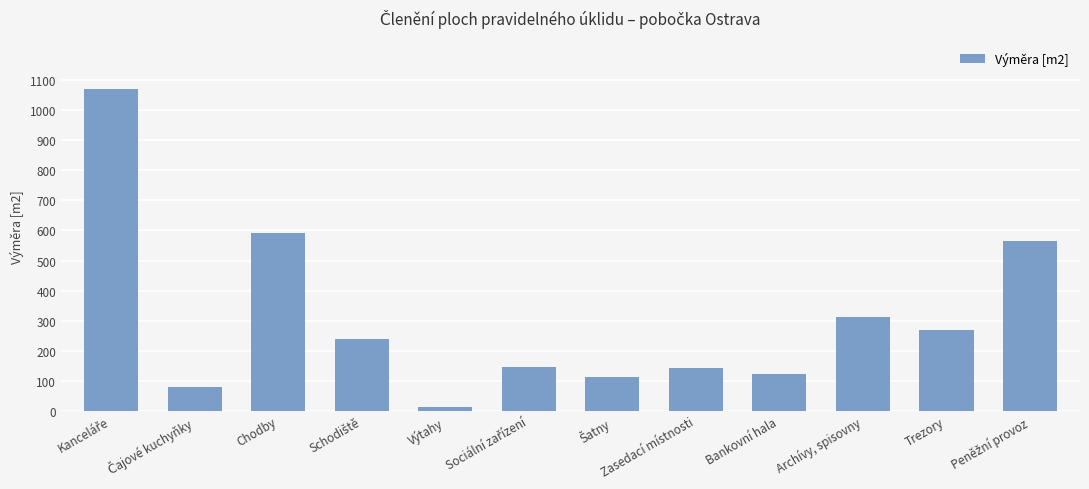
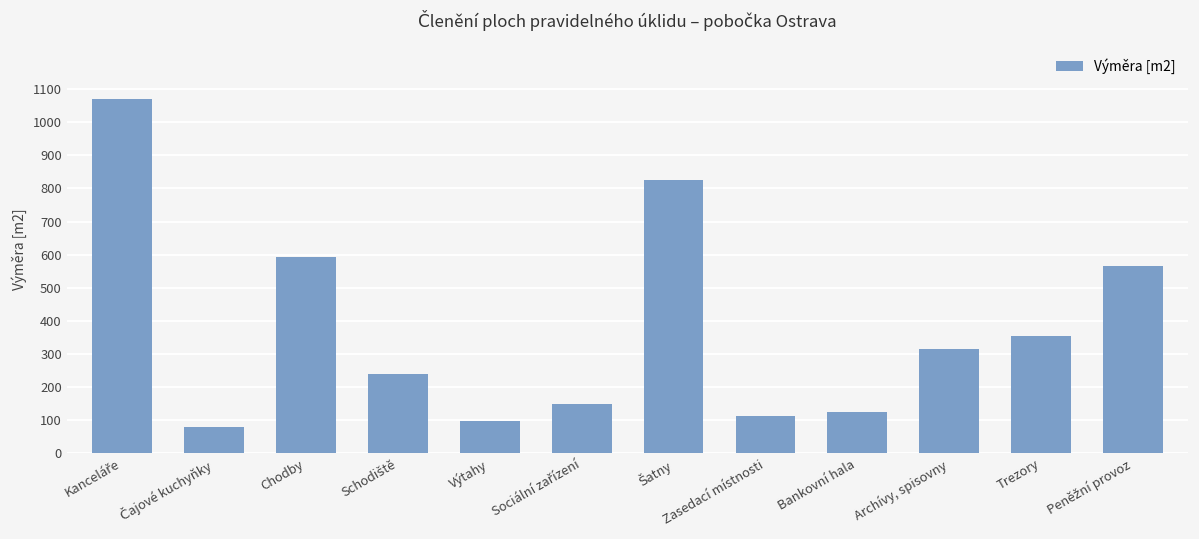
Výtahy: 10 -> 100
Šatny: 110 -> 830
Zasedací místnosti: 140 -> 110
Trezory: 270 -> 350
